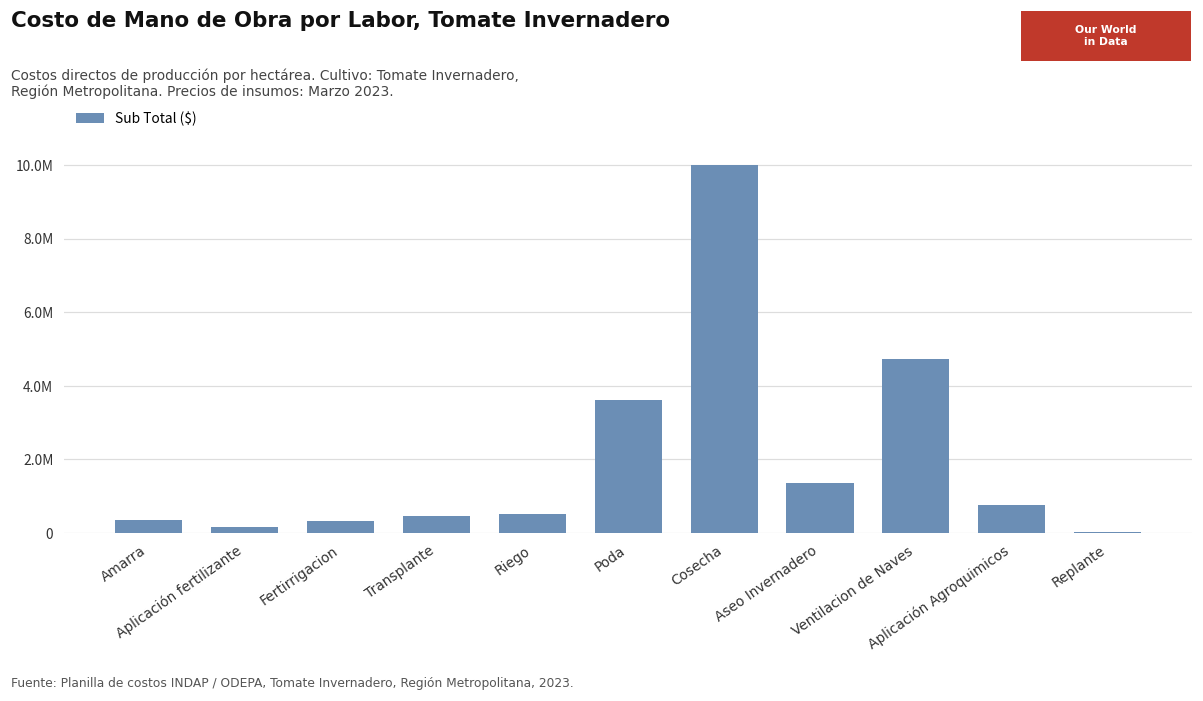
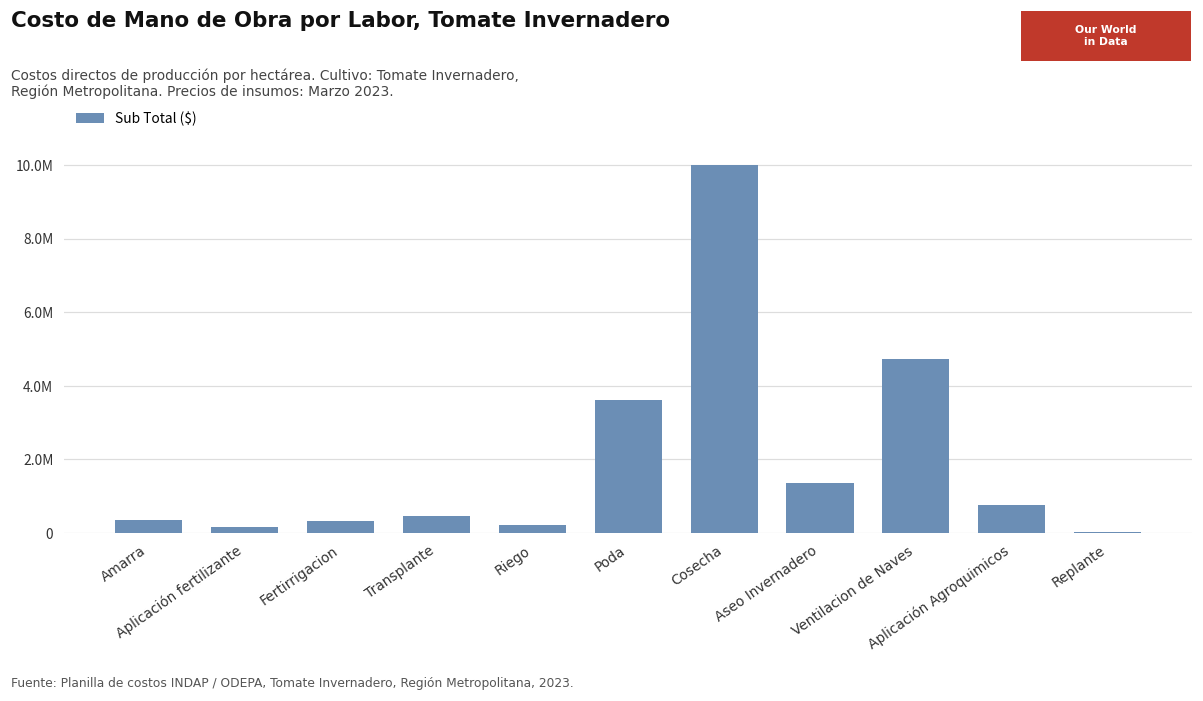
Riego: 500000 -> 200000
